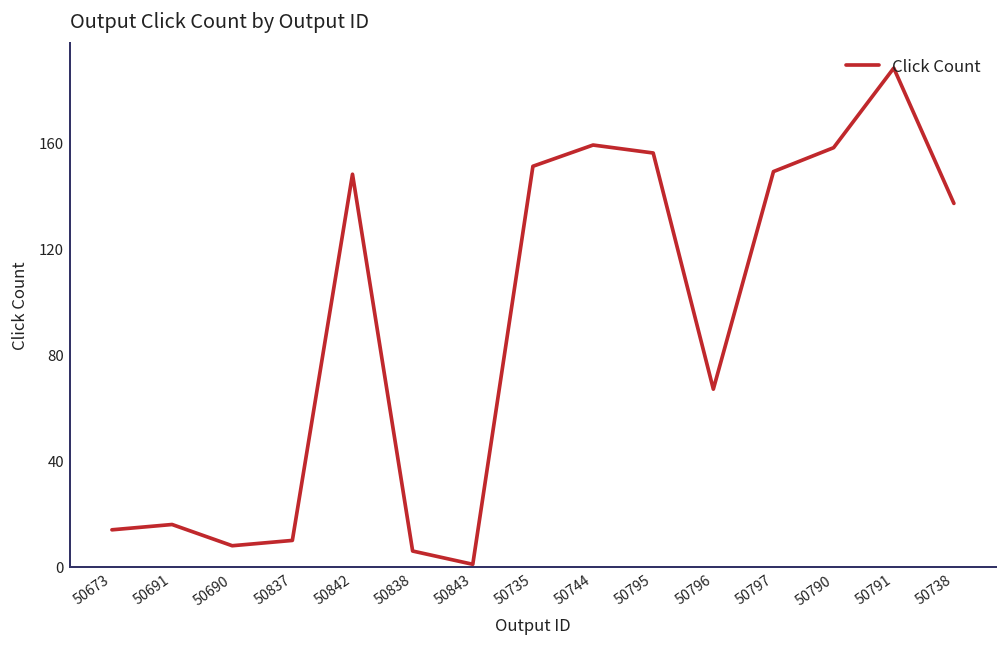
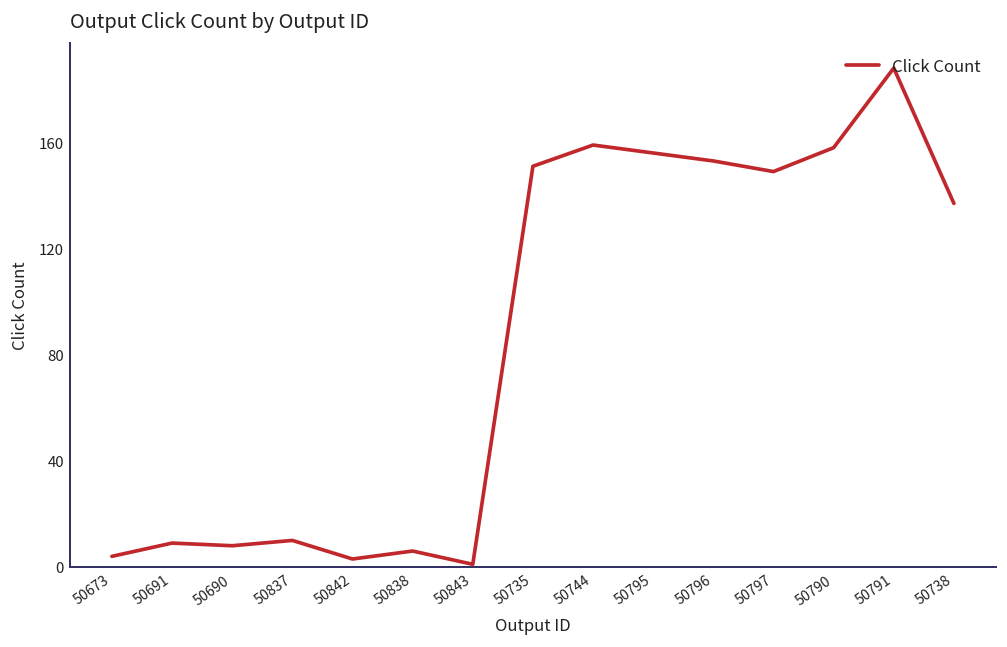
50673: 14 -> 4
50691: 16 -> 9
50842: 148 -> 3
50796: 67 -> 153
